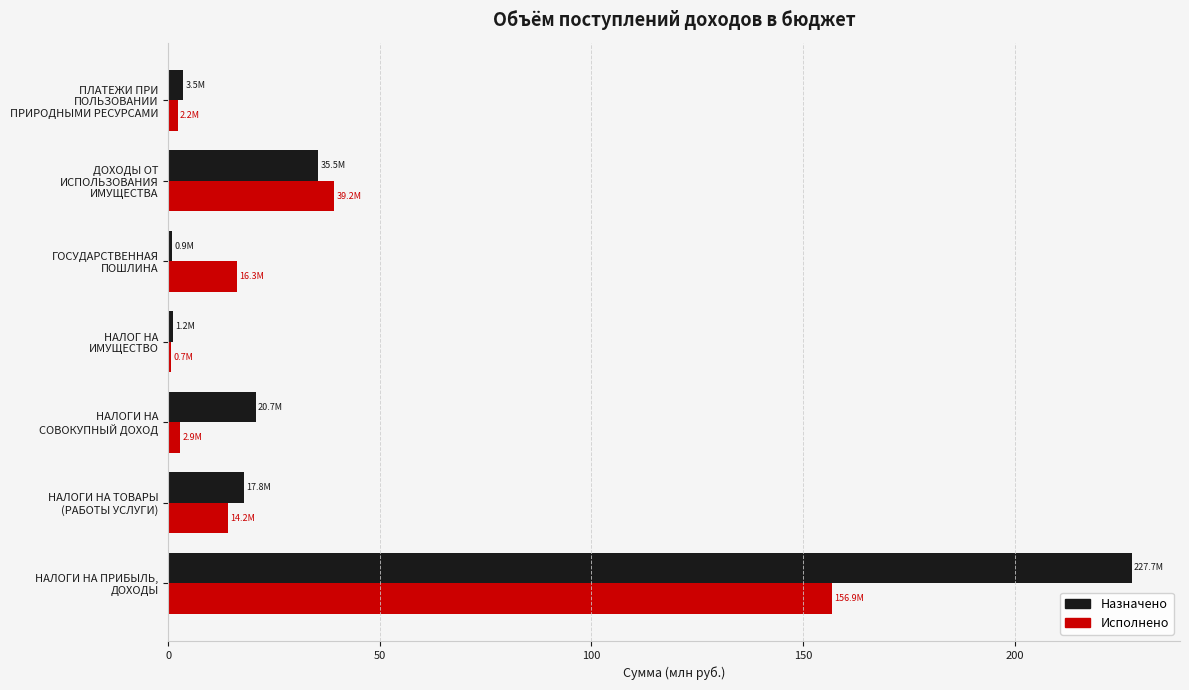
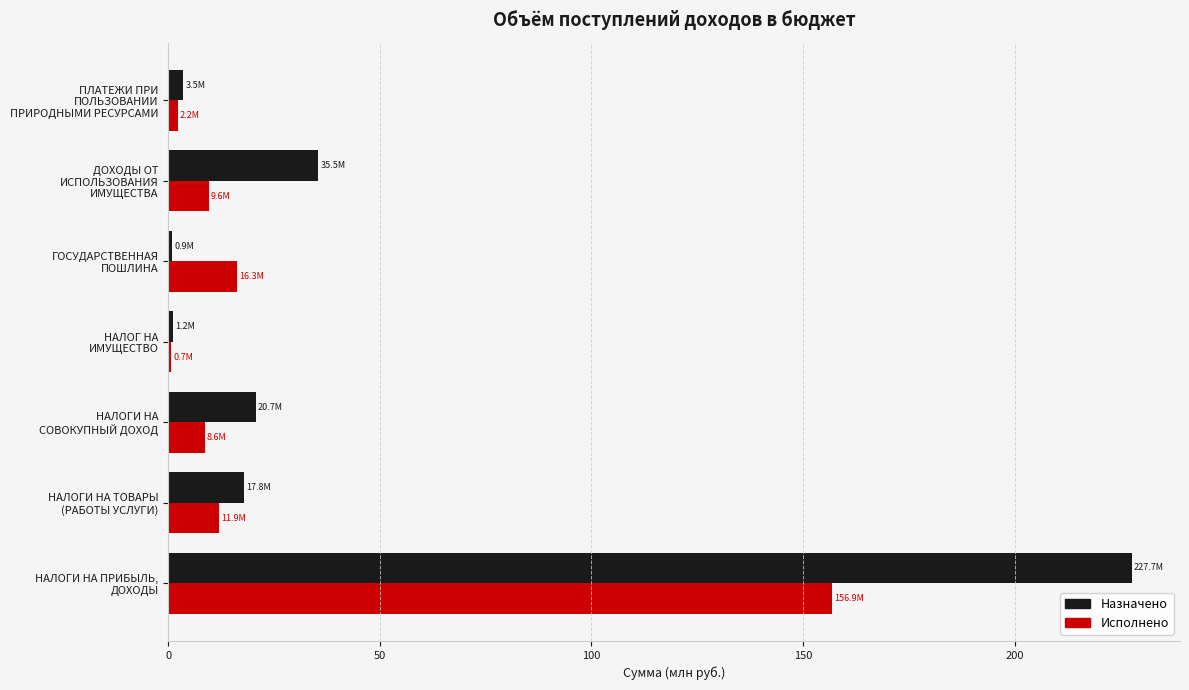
Исполнено, ДОХОДЫ ОТ ИСПОЛЬЗОВАНИЯ ИМУЩЕСТВА: 39.2M -> 9.6M
Исполнено, НАЛОГИ НА СОВОКУПНЫЙ ДОХОД: 2.9M -> 8.6M
Исполнено, НАЛОГИ НА ТОВАРЫ (РАБОТЫ УСЛУГИ): 14.2M -> 11.9M
